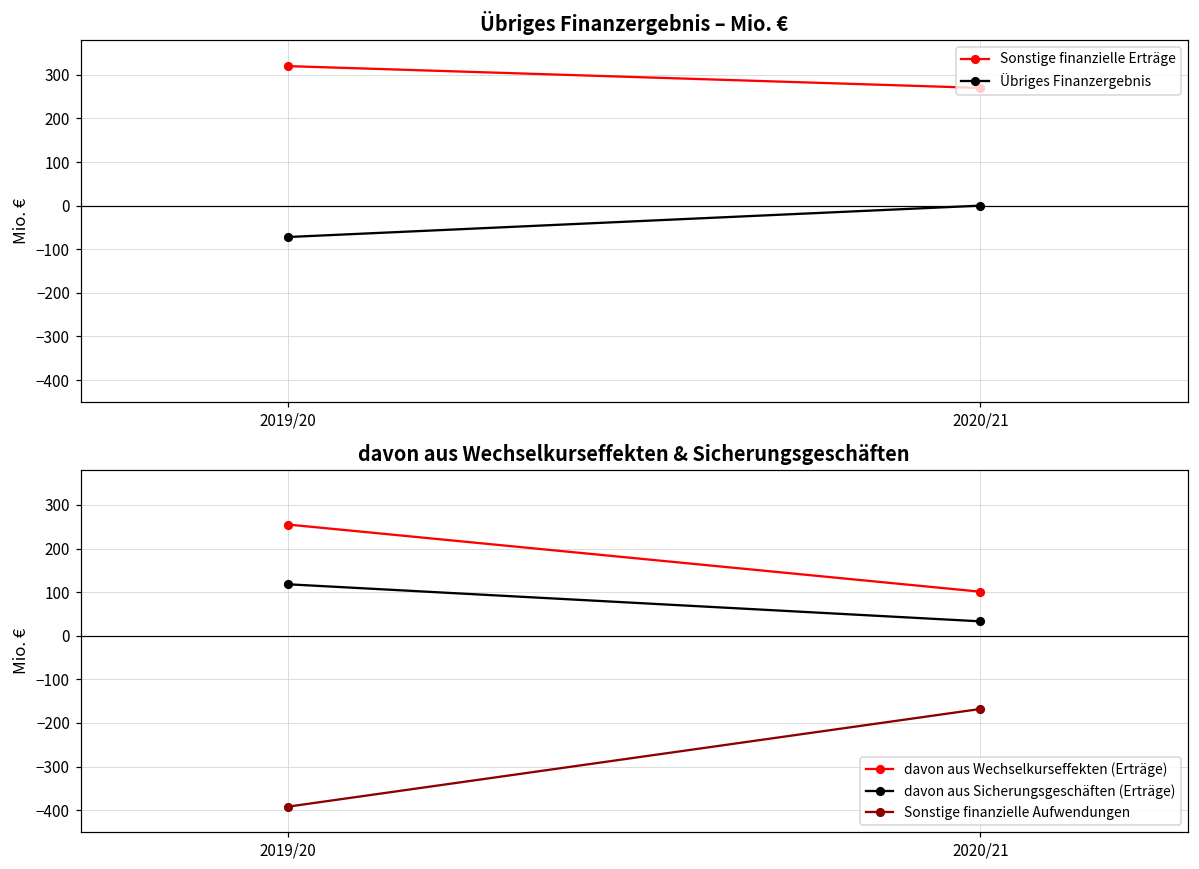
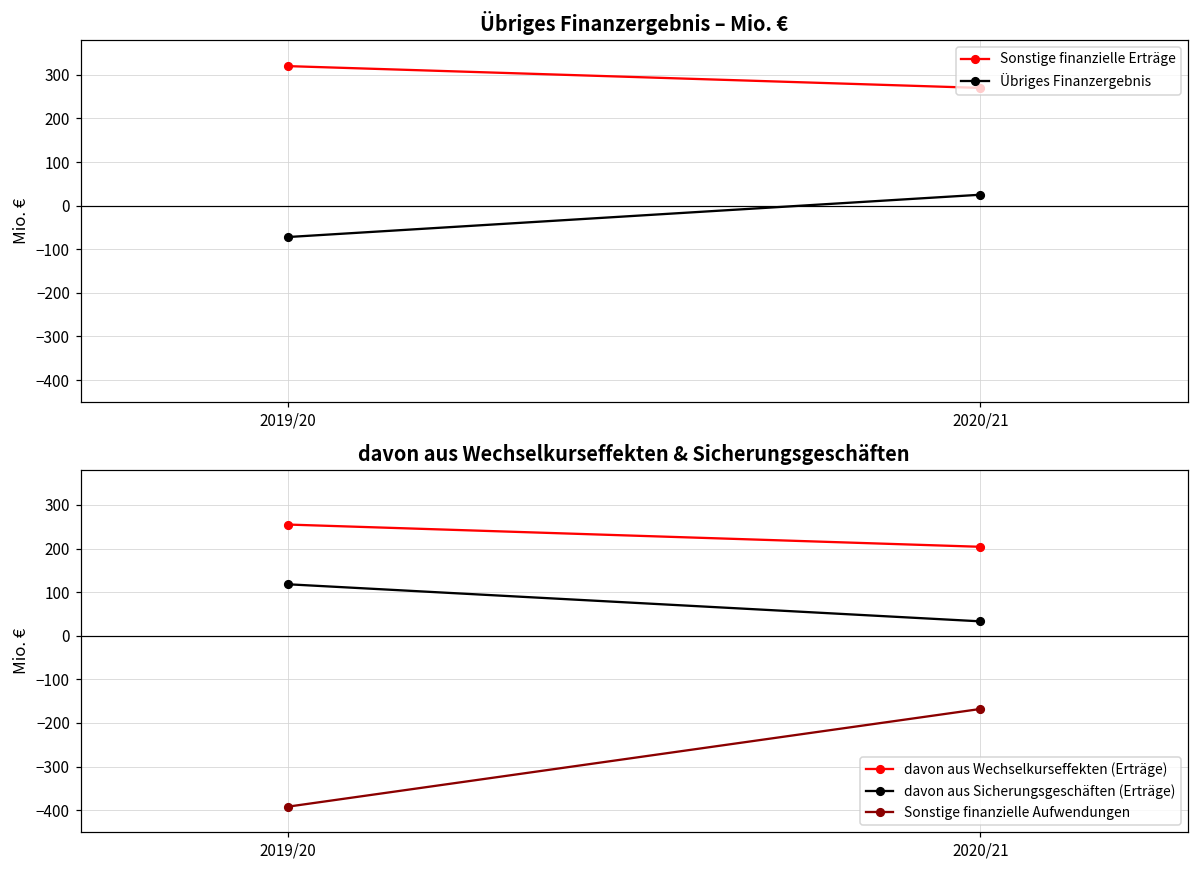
Übriges Finanzergebnis – Mio. €, Übriges Finanzergebnis, 2020/21: 0 -> 30
davon aus Wechselkurseffekten & Sicherungsgeschäften, davon aus Wechselkurseffekten (Erträge), 2020/21: 100 -> 200
